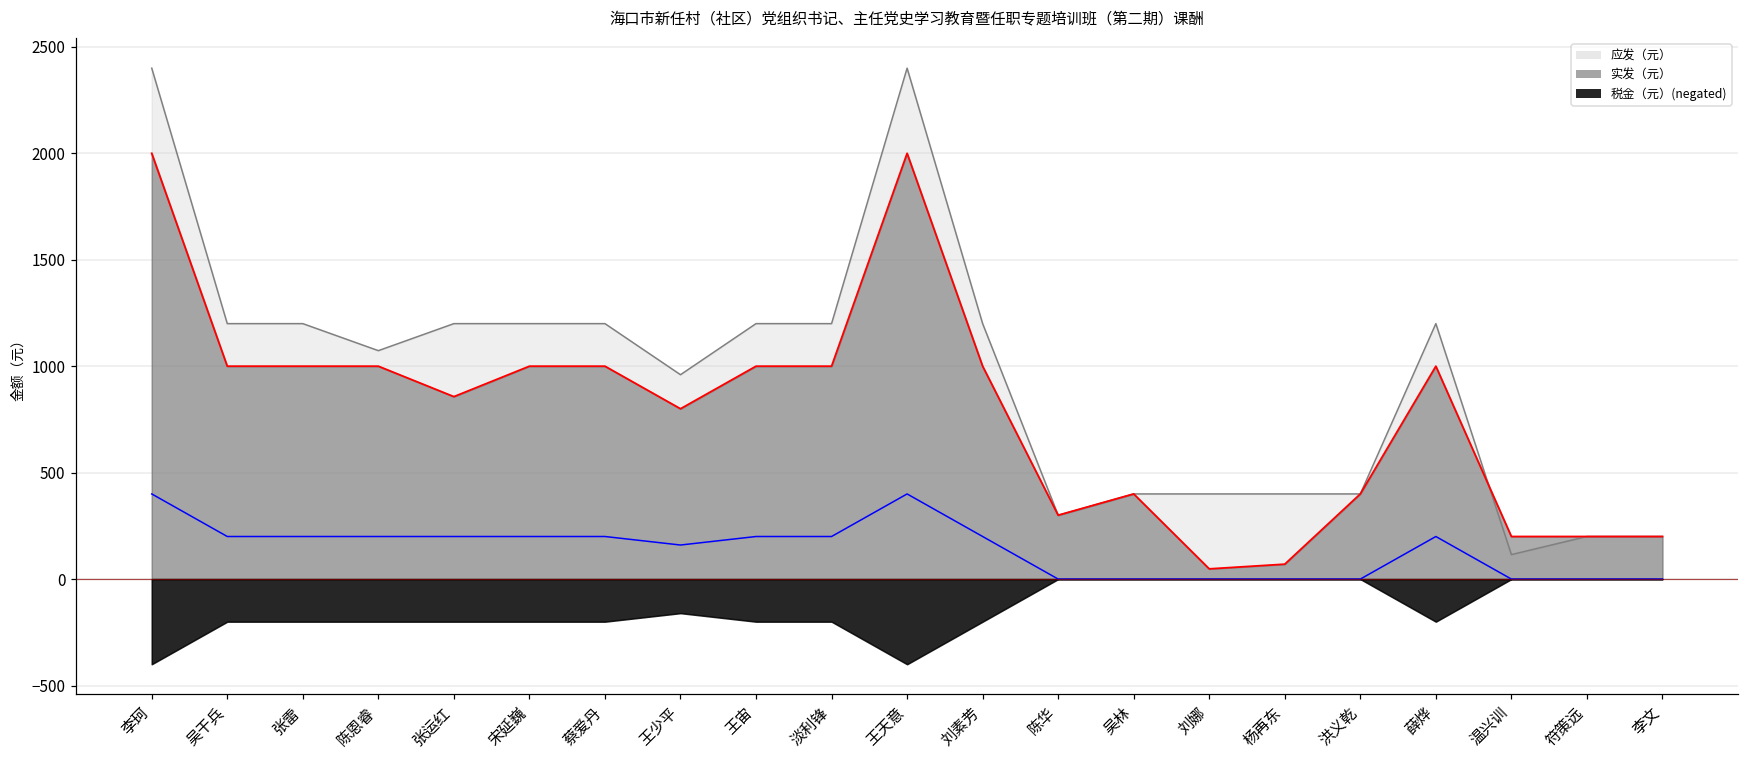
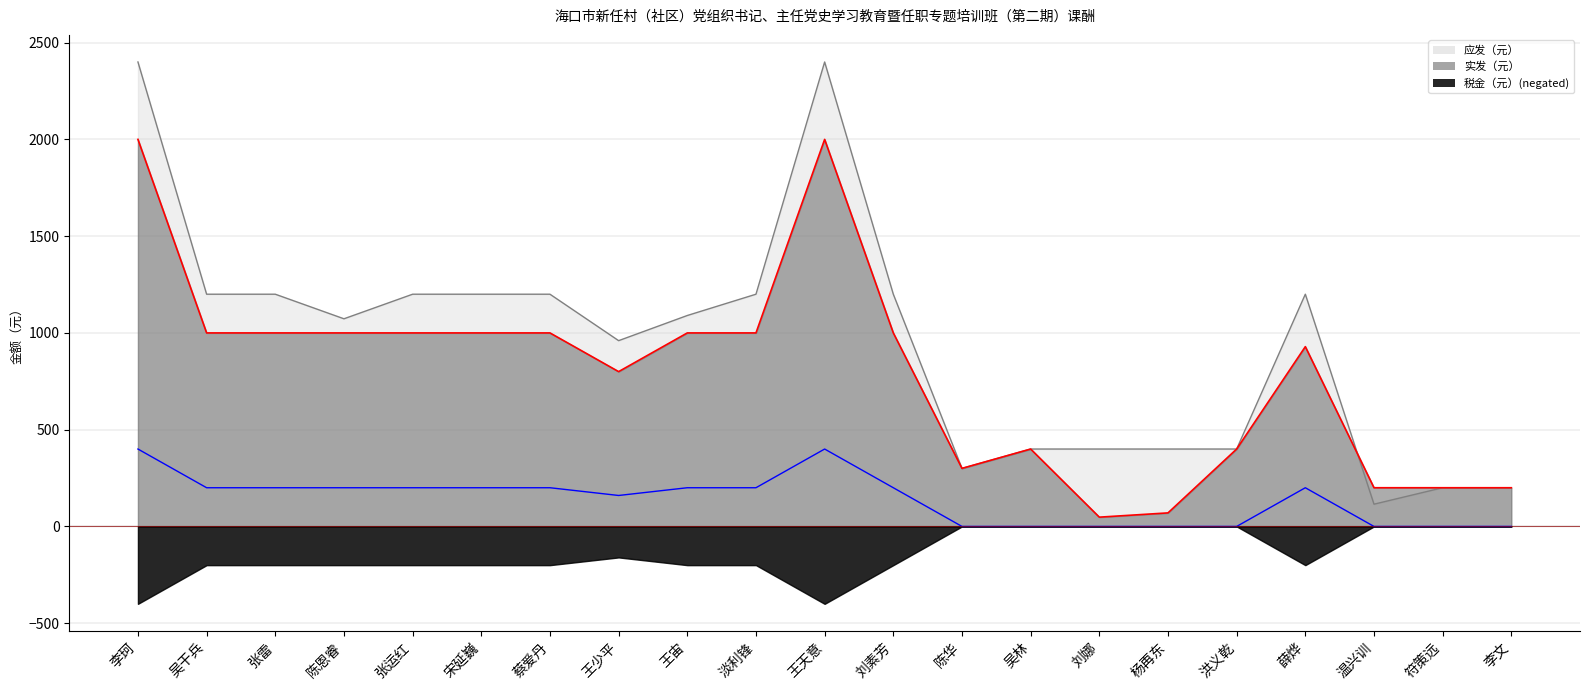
实发（元）, 张运红: 860 -> 1000
应发（元）, 王宙: 1200 -> 1090
实发（元）, 薛烨: 1000 -> 930
